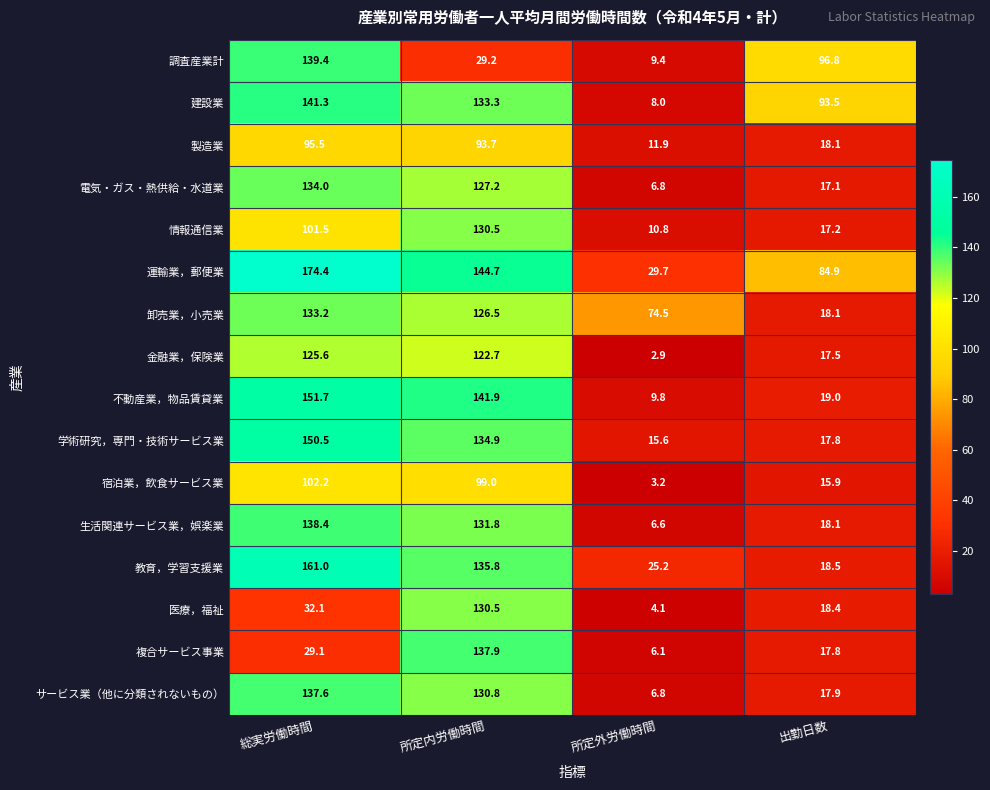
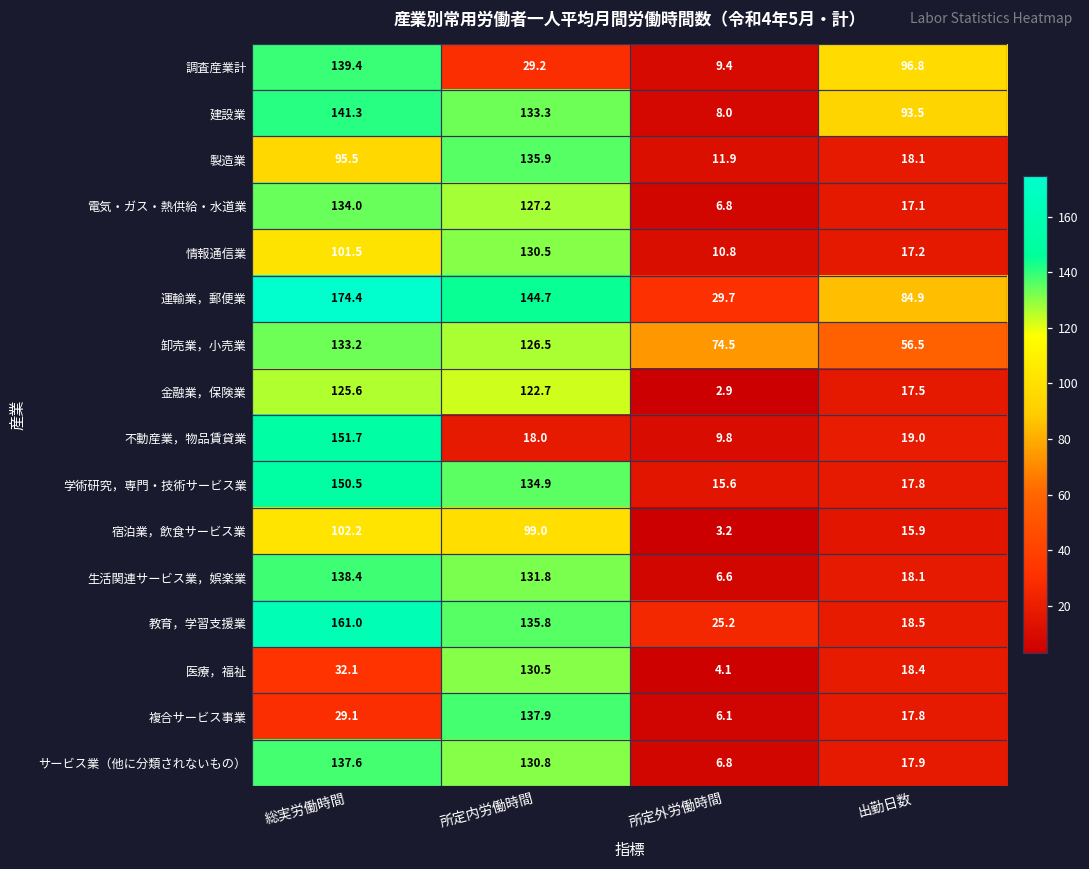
製造業, 所定内労働時間: 93.7 -> 135.9
卸売業，小売業, 出勤日数: 18.1 -> 56.5
不動産業，物品賃貸業, 所定内労働時間: 141.9 -> 18.0
